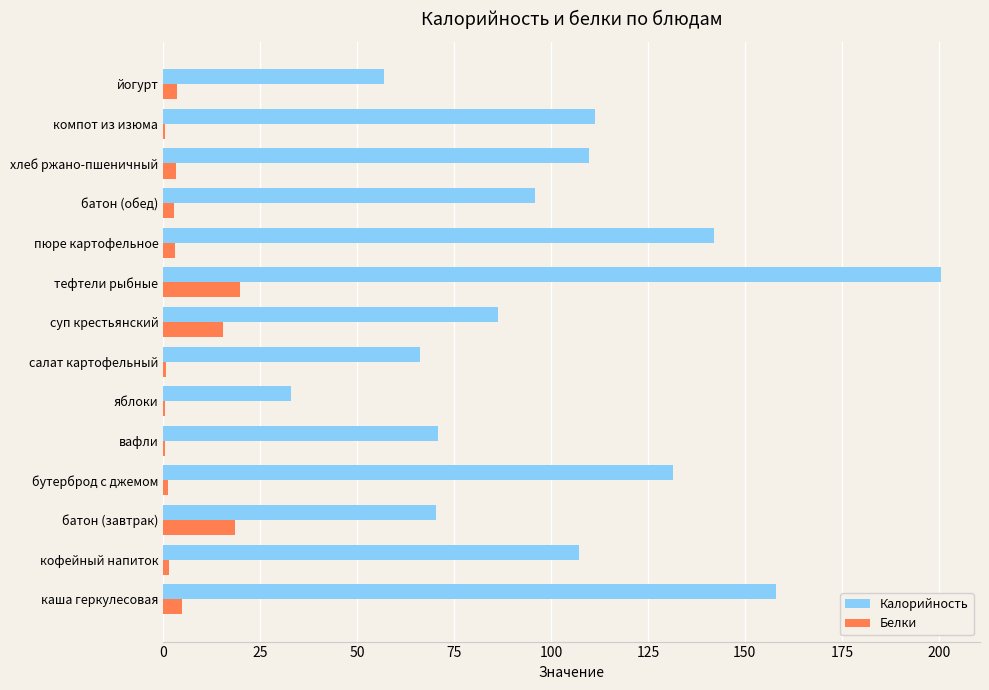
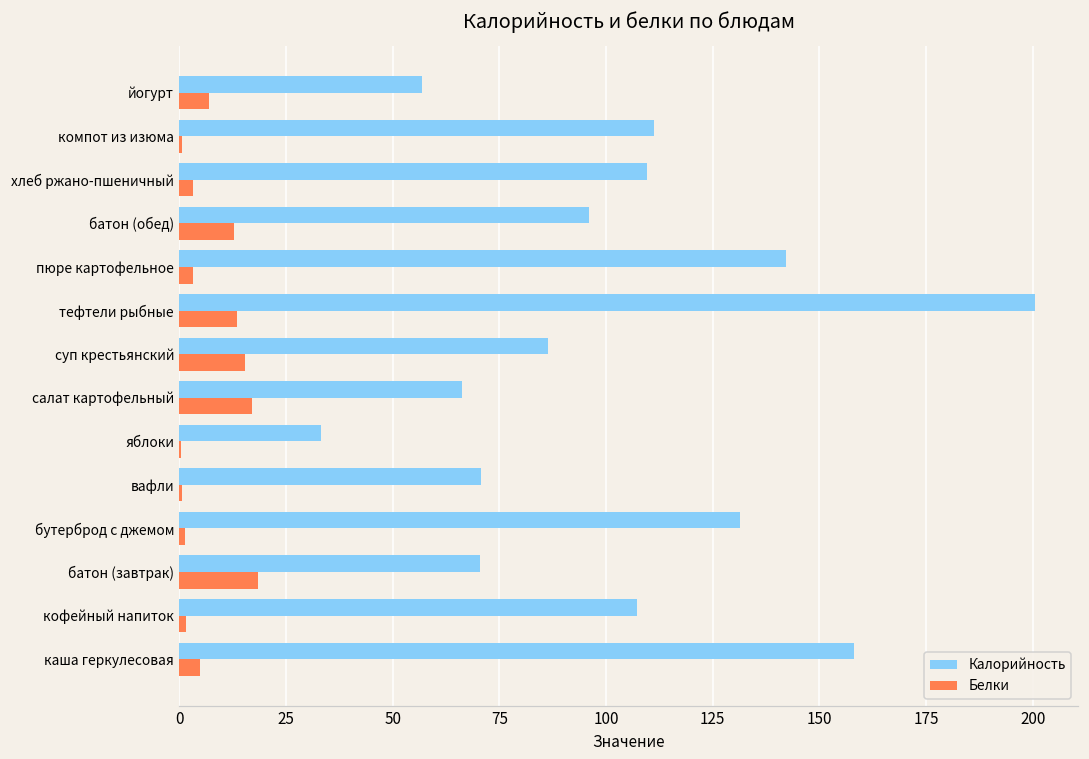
Белки, йогурт: 4 -> 7
Белки, батон (обед): 3 -> 13
Белки, тефтели рыбные: 20 -> 13
Белки, салат картофельный: 1 -> 17
